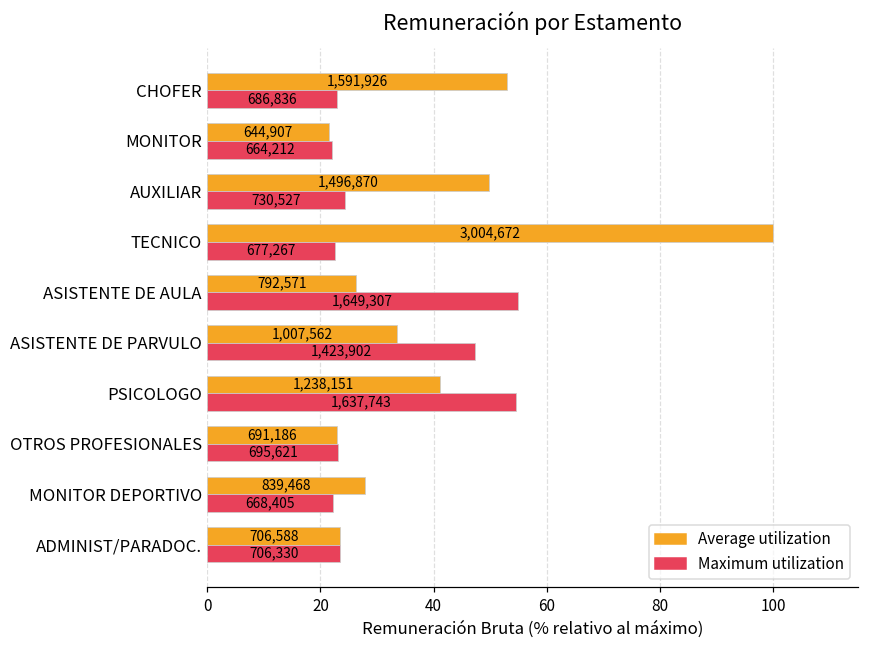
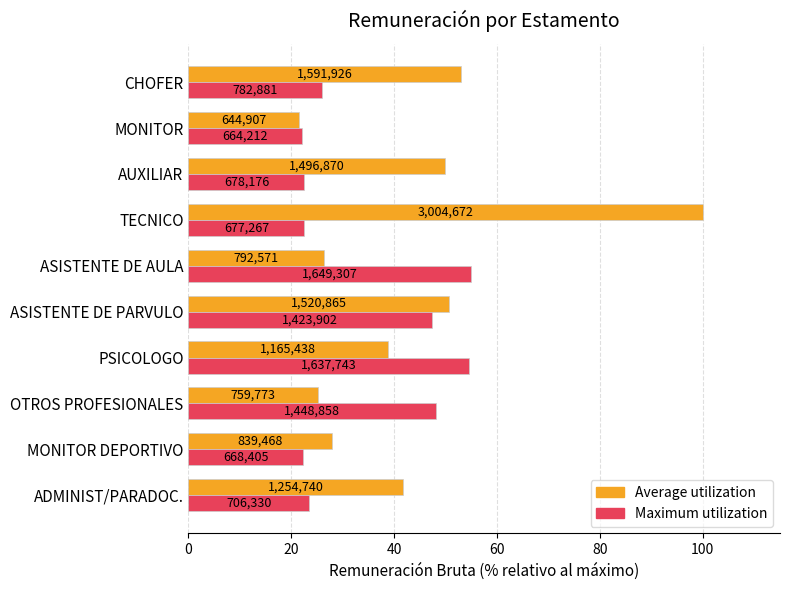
Maximum utilization, CHOFER: 686,836 -> 782,881
Maximum utilization, AUXILIAR: 730,527 -> 678,176
Average utilization, ASISTENTE DE PARVULO: 1,007,562 -> 1,520,865
Average utilization, PSICOLOGO: 1,238,151 -> 1,165,438
Average utilization, OTROS PROFESIONALES: 691,186 -> 759,773
Maximum utilization, OTROS PROFESIONALES: 695,621 -> 1,448,858
Average utilization, ADMINIST/PARADOC.: 706,588 -> 1,254,740
